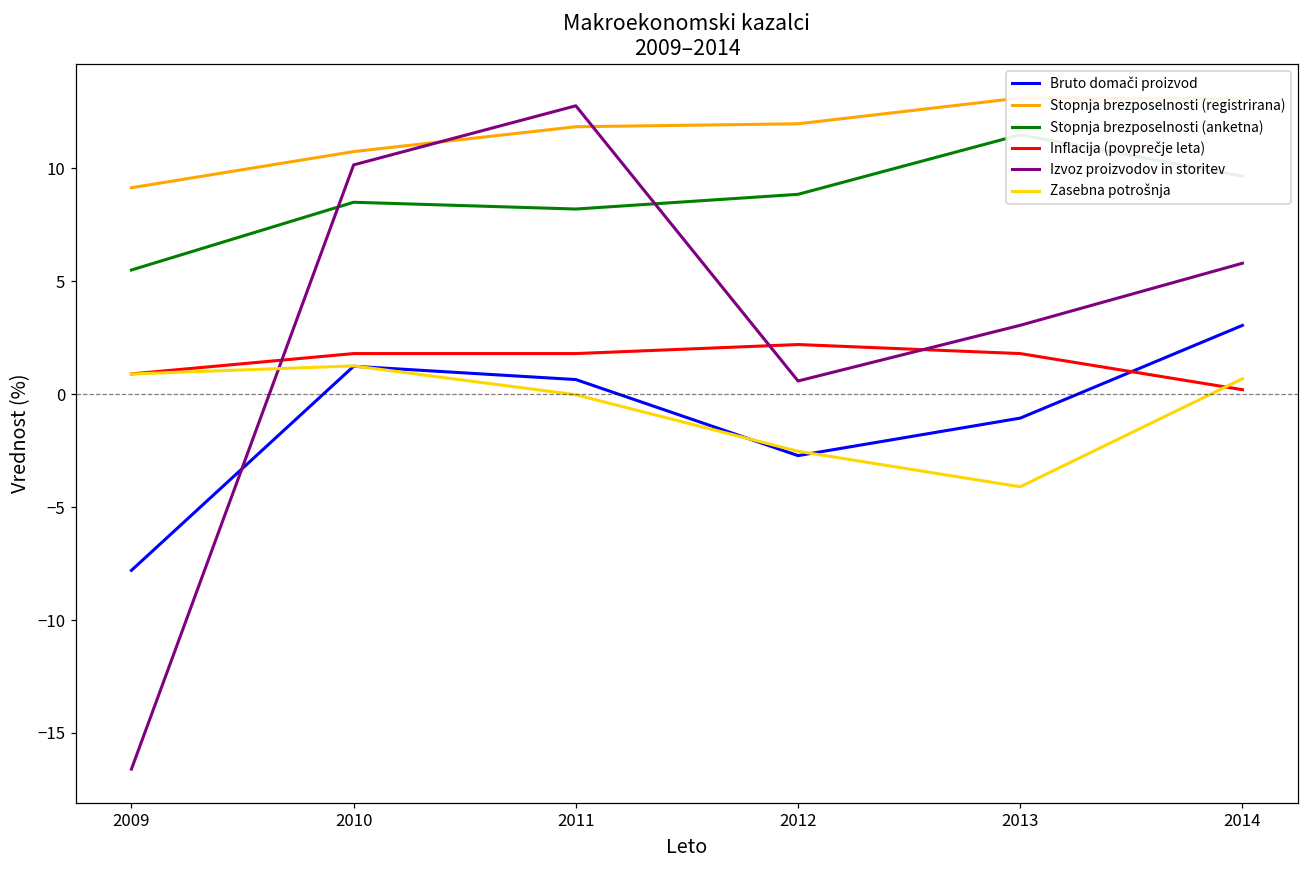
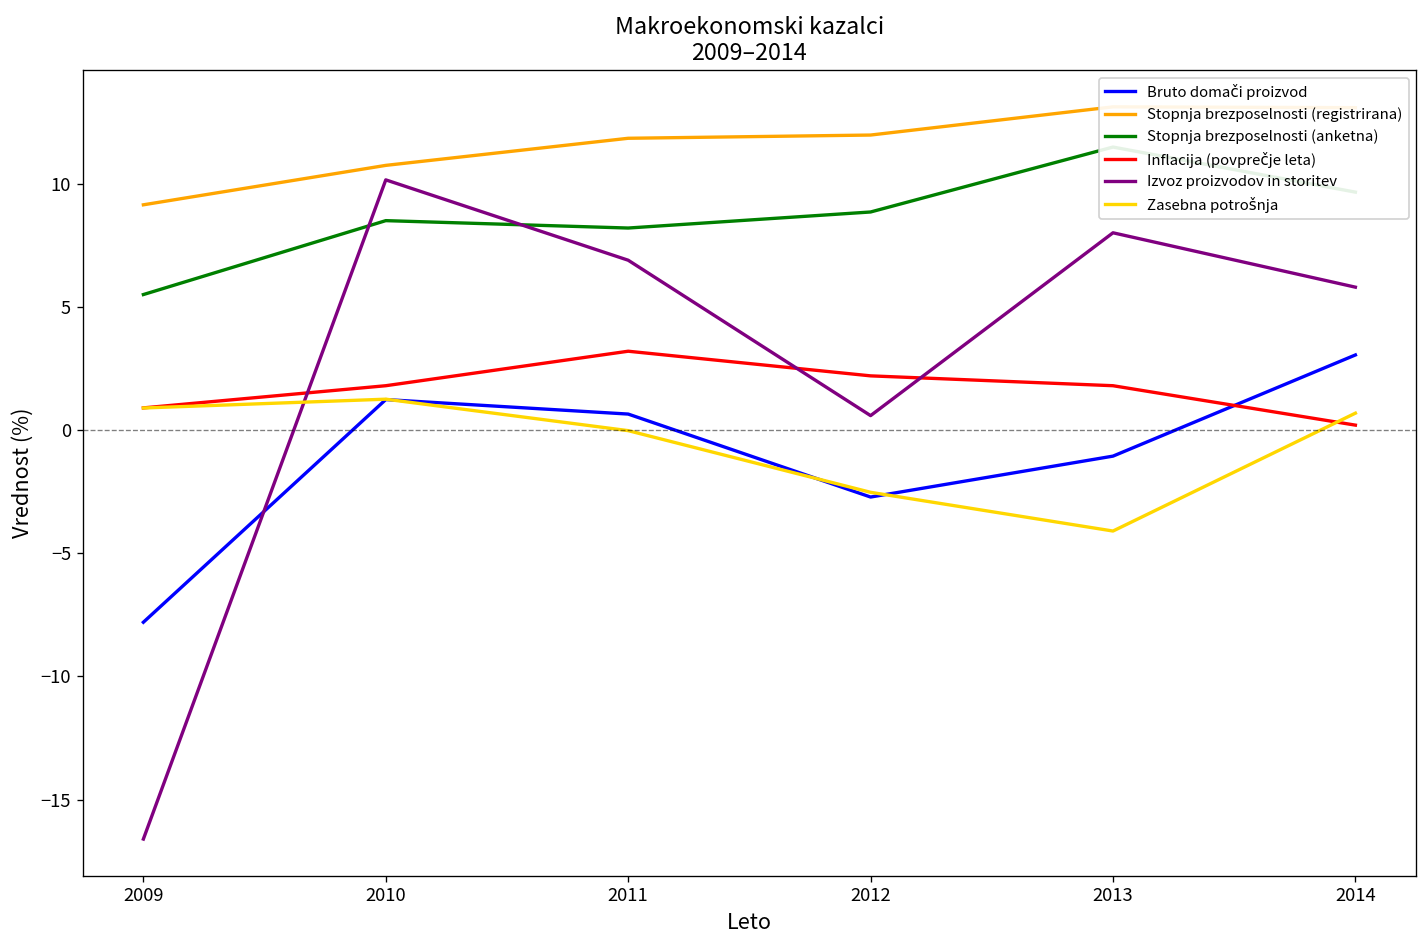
Inflacija (povprečje leta), 2011: 1.8 -> 3.2
Izvoz proizvodov in storitev, 2011: 12.8 -> 6.9
Izvoz proizvodov in storitev, 2013: 3.1 -> 8.0
